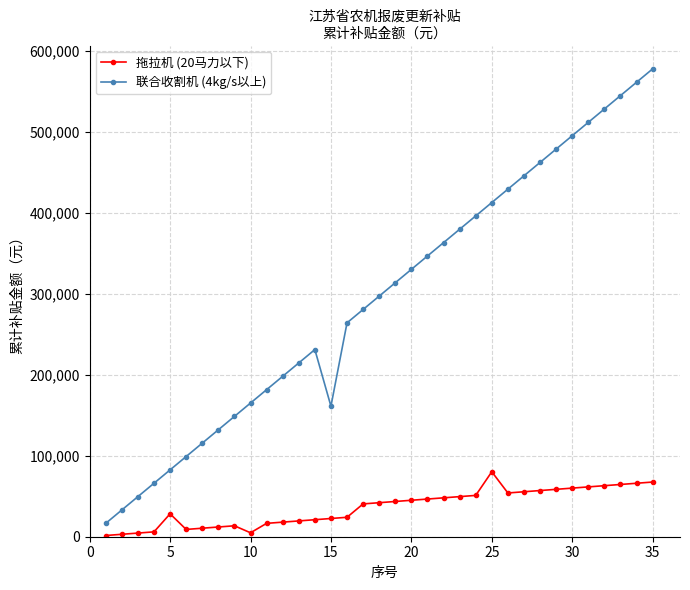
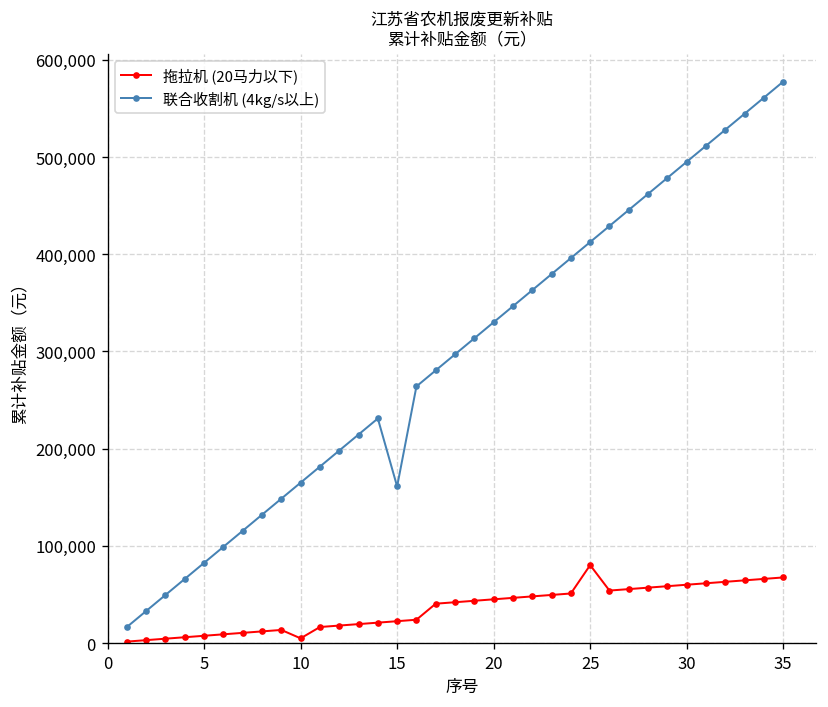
拖拉机 (20马力以下), 5: 30,000 -> 10,000
